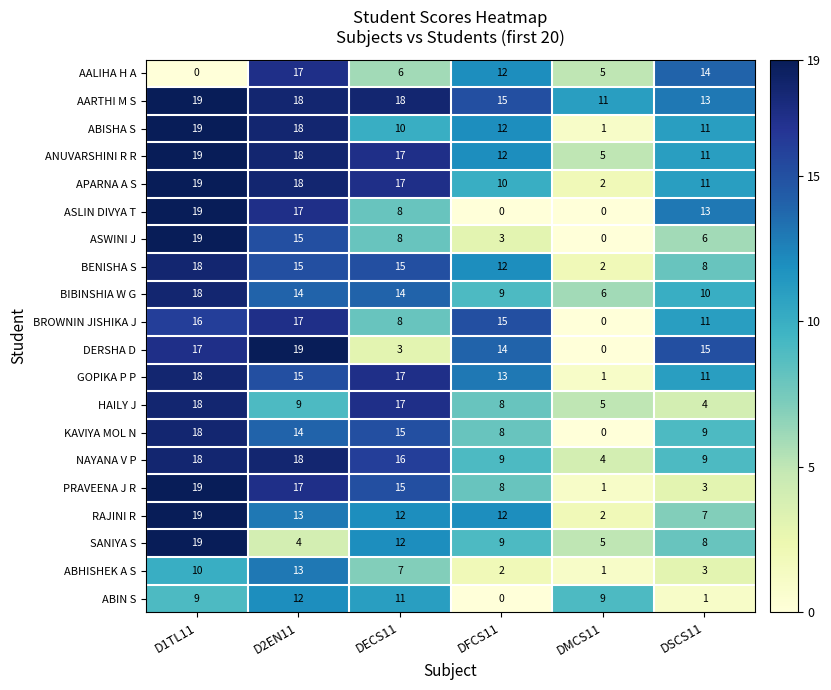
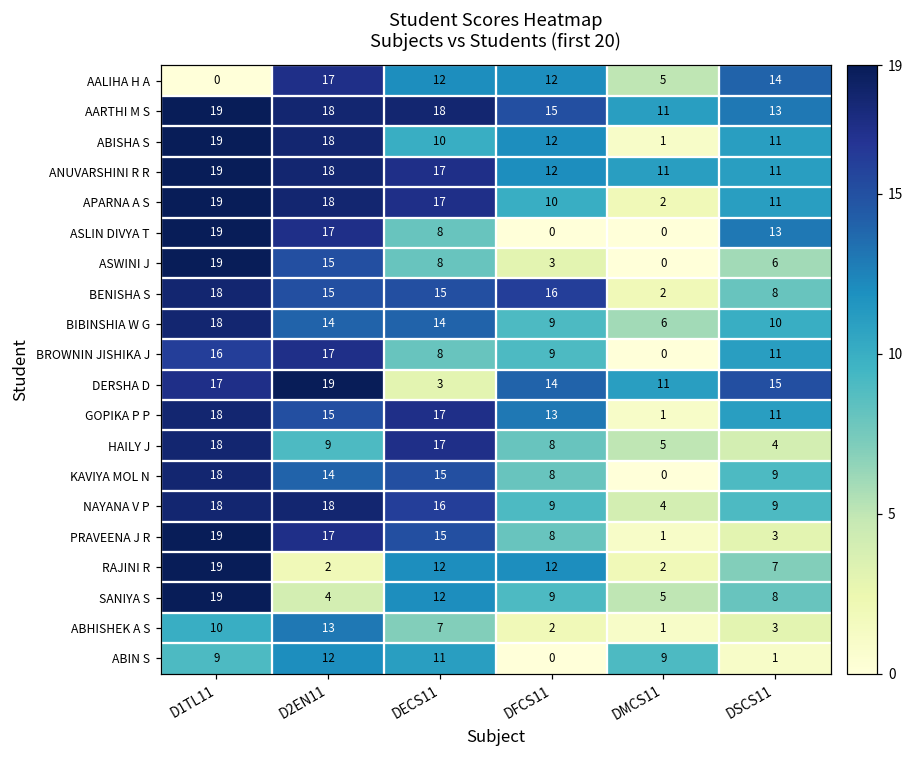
AALIHA H A, DECS11: 6 -> 12
ANUVARSHINI R R, DMCS11: 5 -> 11
BENISHA S, DFCS11: 12 -> 16
BROWNIN JISHIKA J, DFCS11: 15 -> 9
DERSHA D, DMCS11: 0 -> 11
RAJINI R, D2EN11: 13 -> 2
